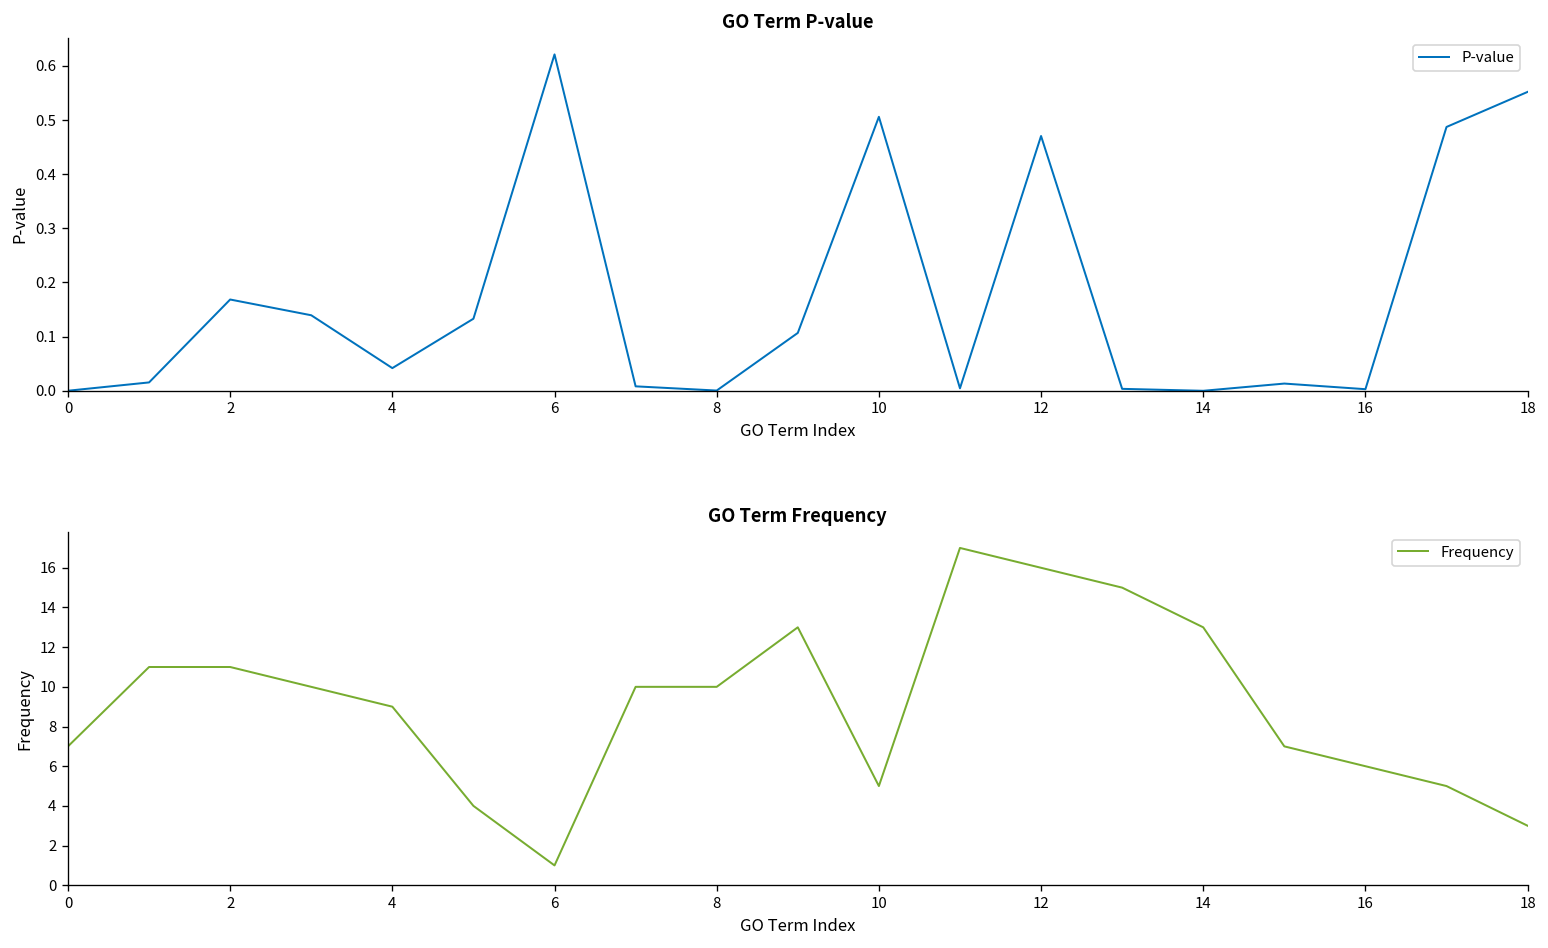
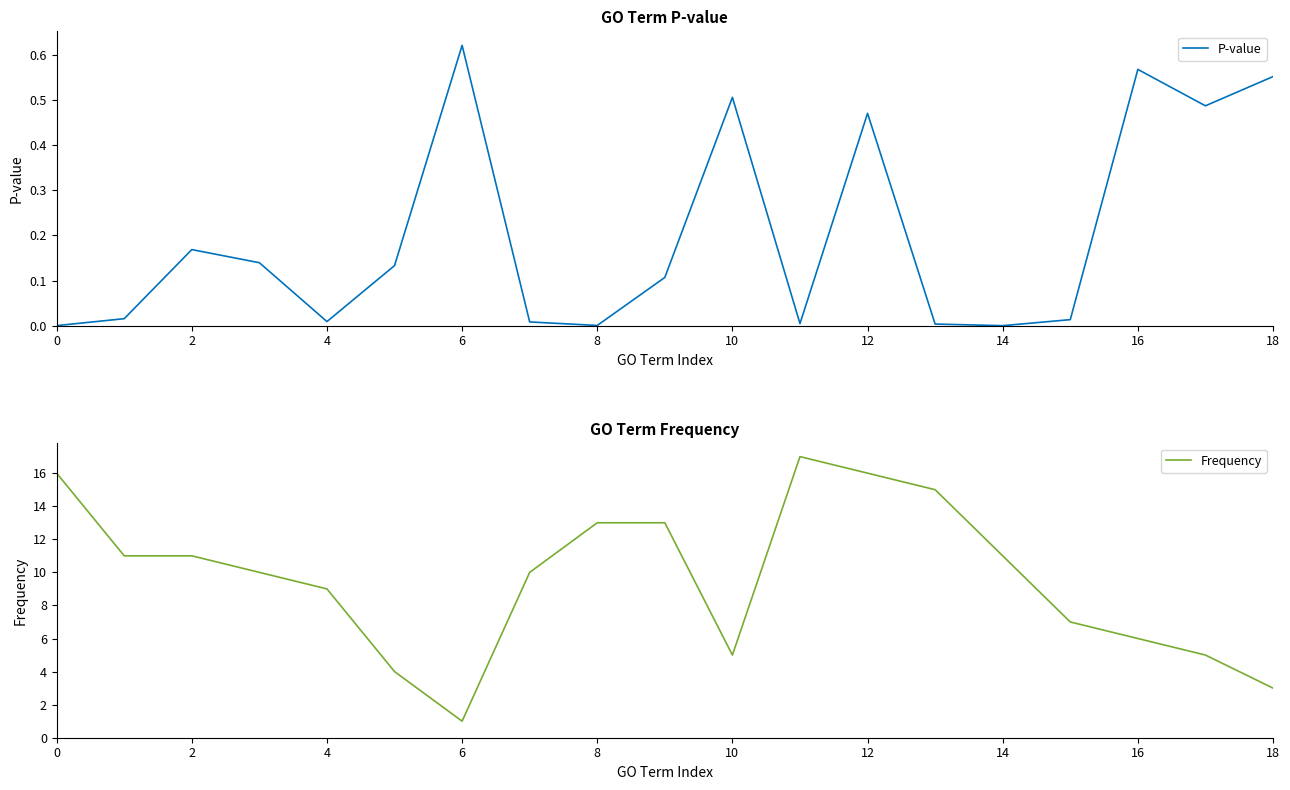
GO Term P-value, 4: 0.04 -> 0.01
GO Term P-value, 16: 0.00 -> 0.57
GO Term Frequency, 0: 7 -> 16
GO Term Frequency, 8: 10 -> 13
GO Term Frequency, 14: 13 -> 11
